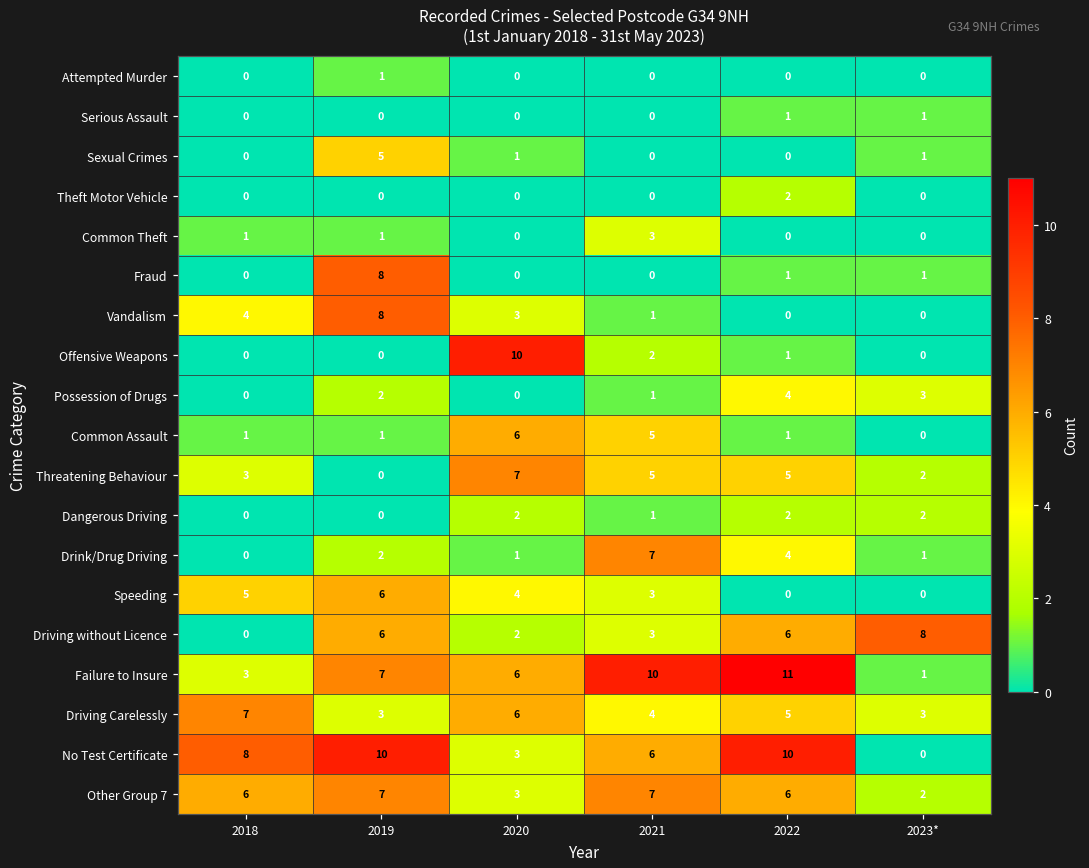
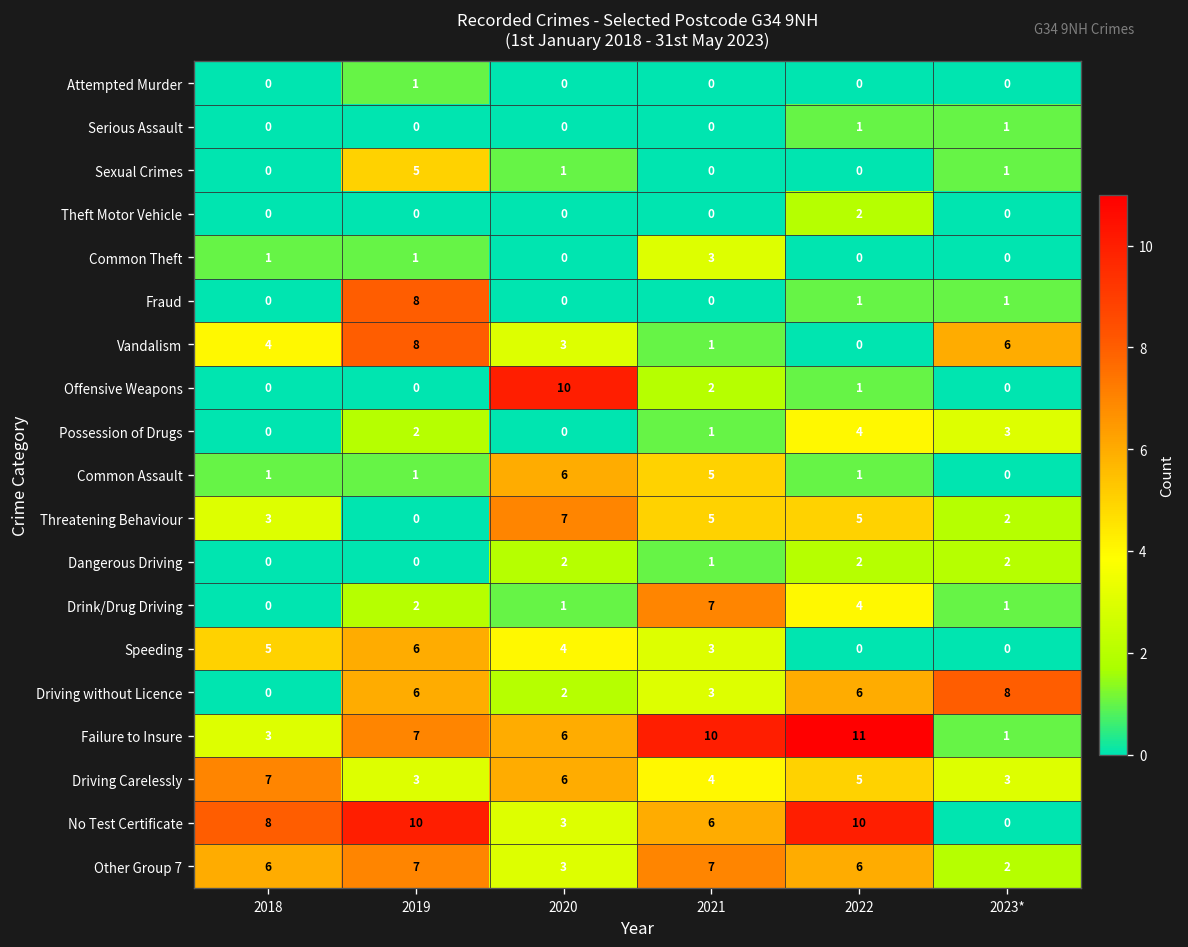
Vandalism, 2023*: 0 -> 6
